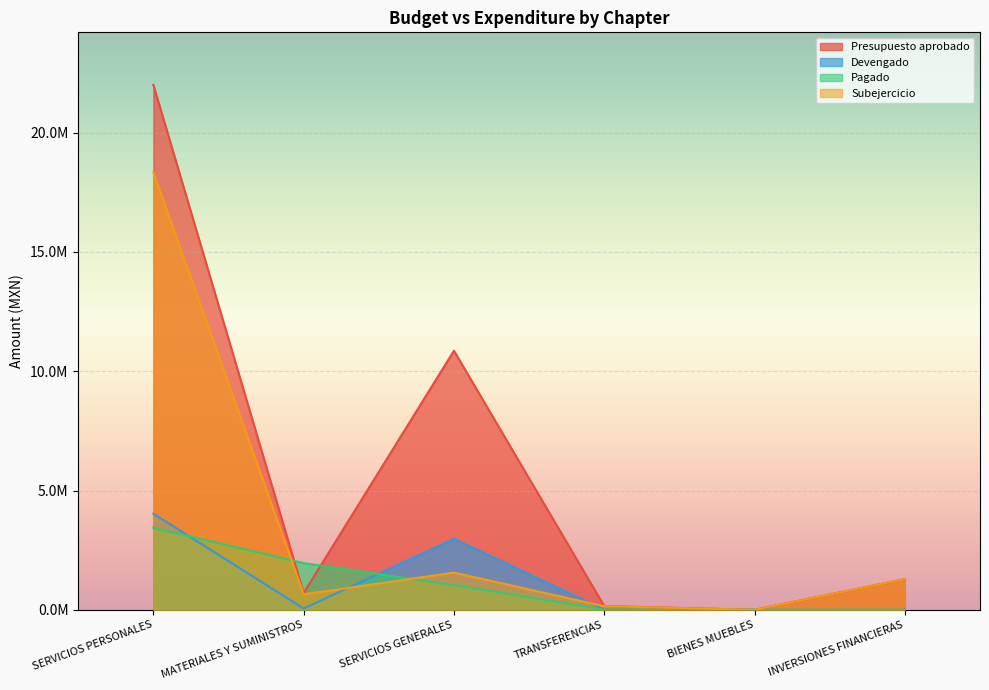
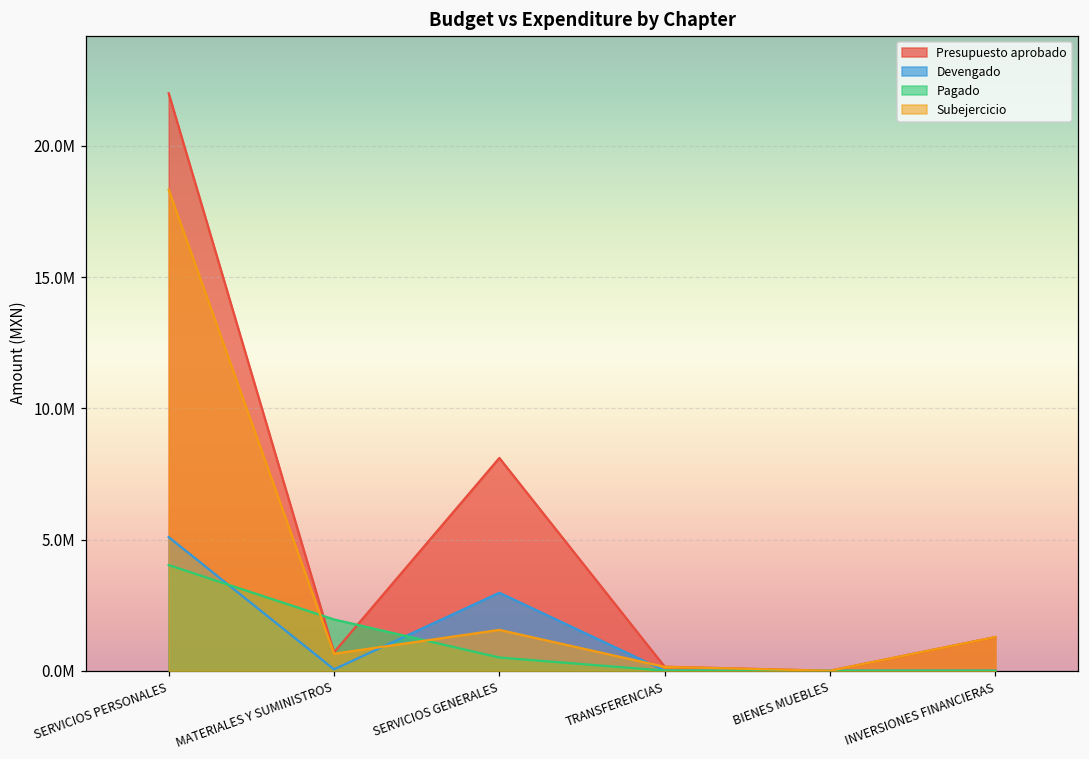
Devengado, SERVICIOS PERSONALES: 4000000 -> 5100000
Pagado, SERVICIOS PERSONALES: 3400000 -> 4000000
Presupuesto aprobado, SERVICIOS GENERALES: 10900000 -> 8100000
Pagado, SERVICIOS GENERALES: 1000000 -> 500000
